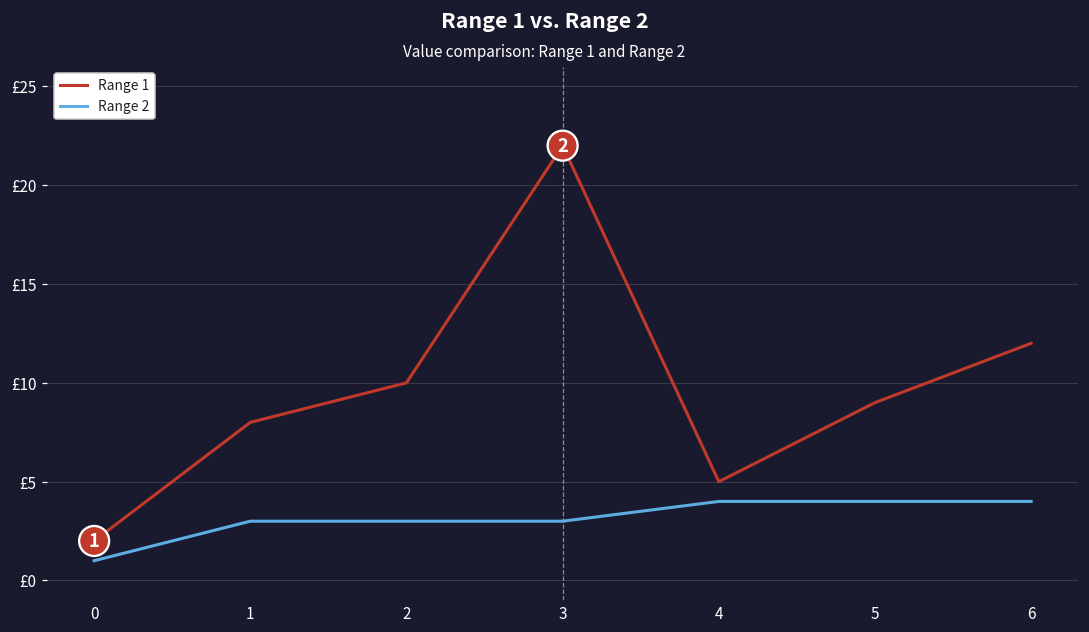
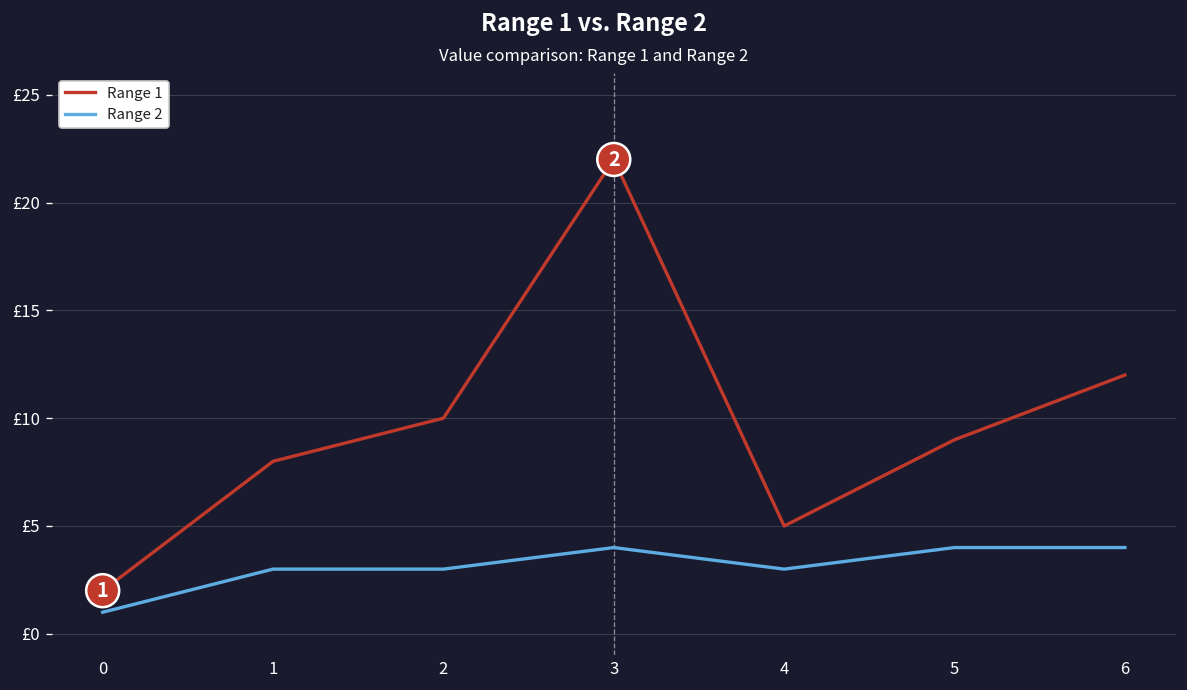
Range 2, 3: £3 -> £4
Range 2, 4: £4 -> £3
